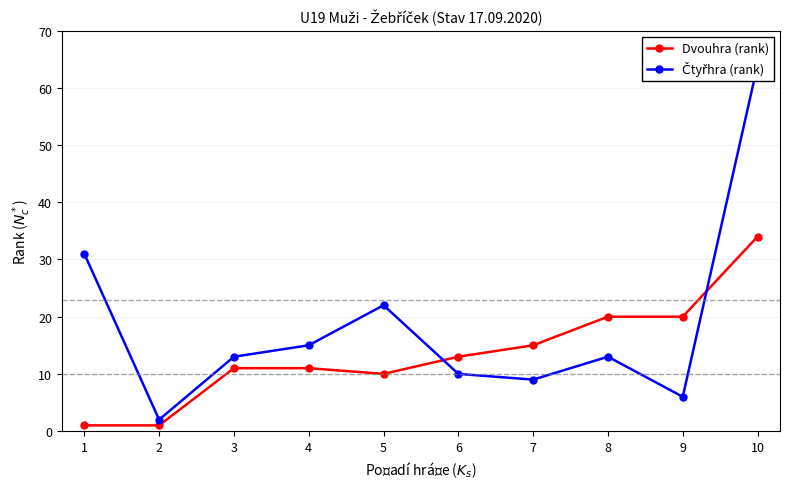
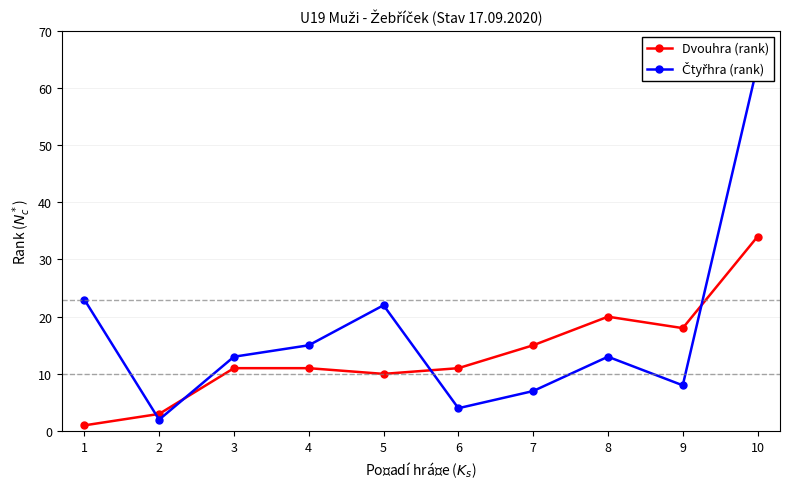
Čtyřhra (rank), 1: 31 -> 23
Dvouhra (rank), 2: 1 -> 3
Dvouhra (rank), 6: 13 -> 11
Čtyřhra (rank), 6: 10 -> 4
Čtyřhra (rank), 7: 9 -> 7
Dvouhra (rank), 9: 20 -> 18
Čtyřhra (rank), 9: 6 -> 8
